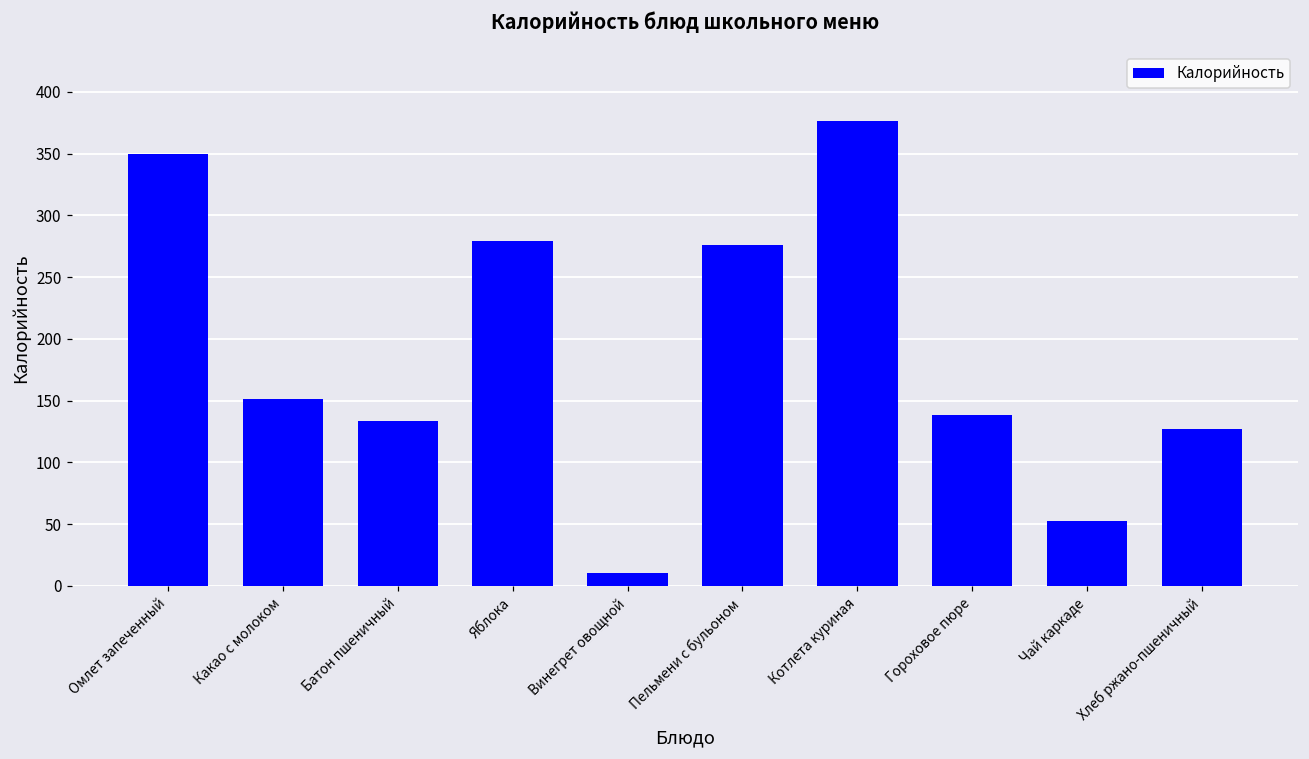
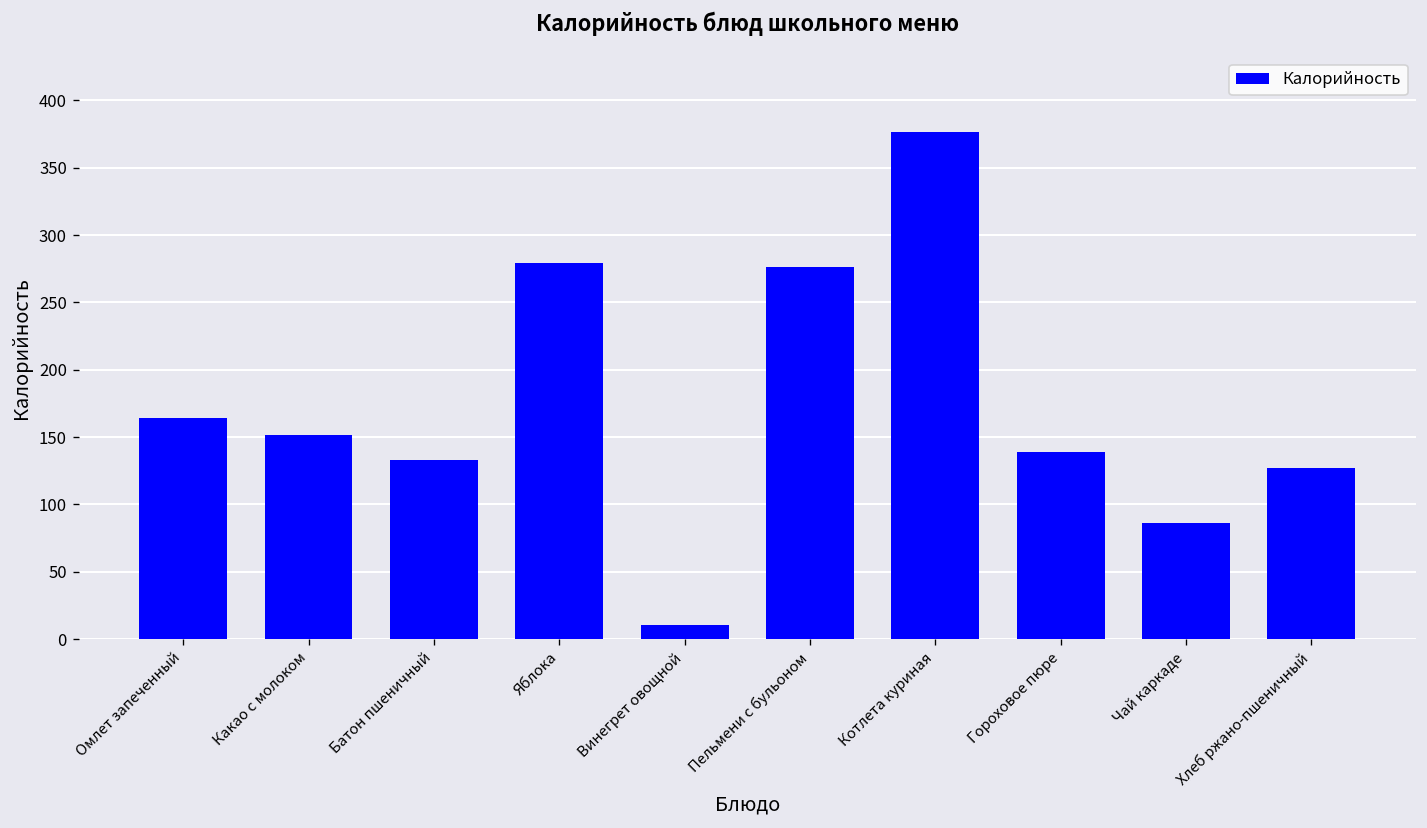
Омлет запеченный: 350 -> 164
Чай каркаде: 53 -> 86
